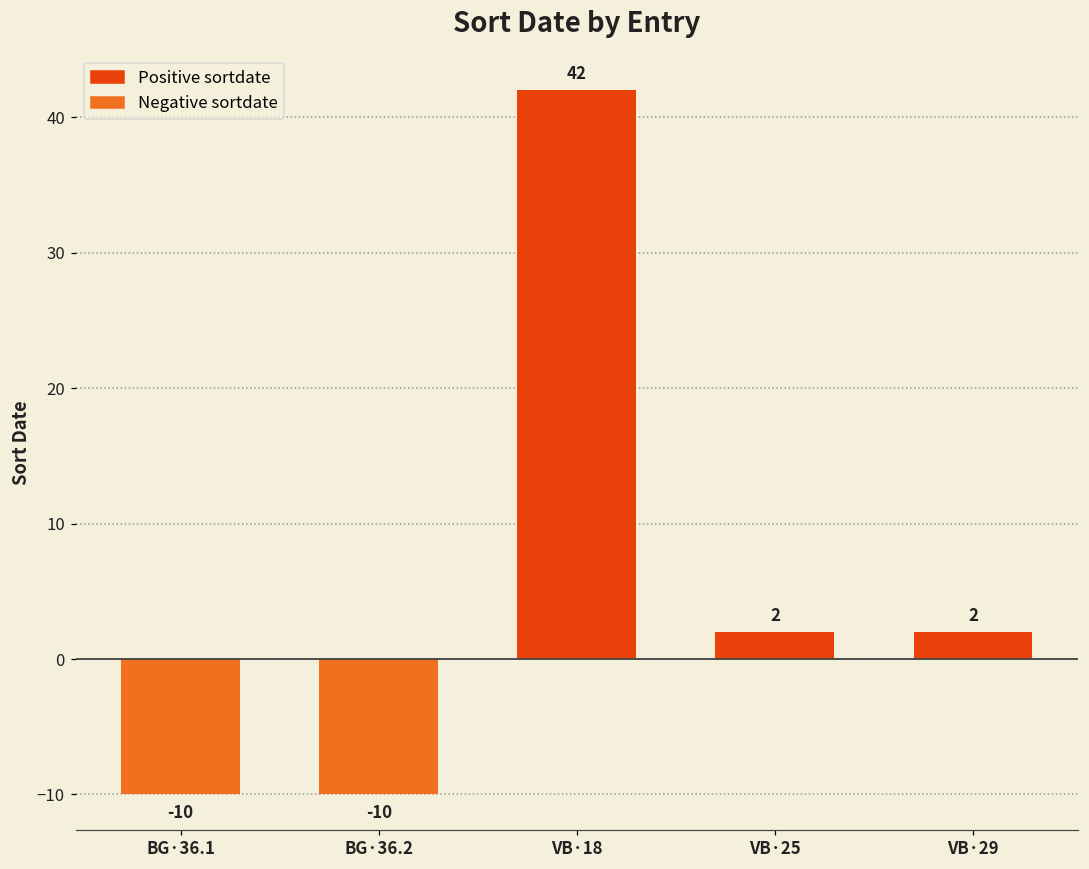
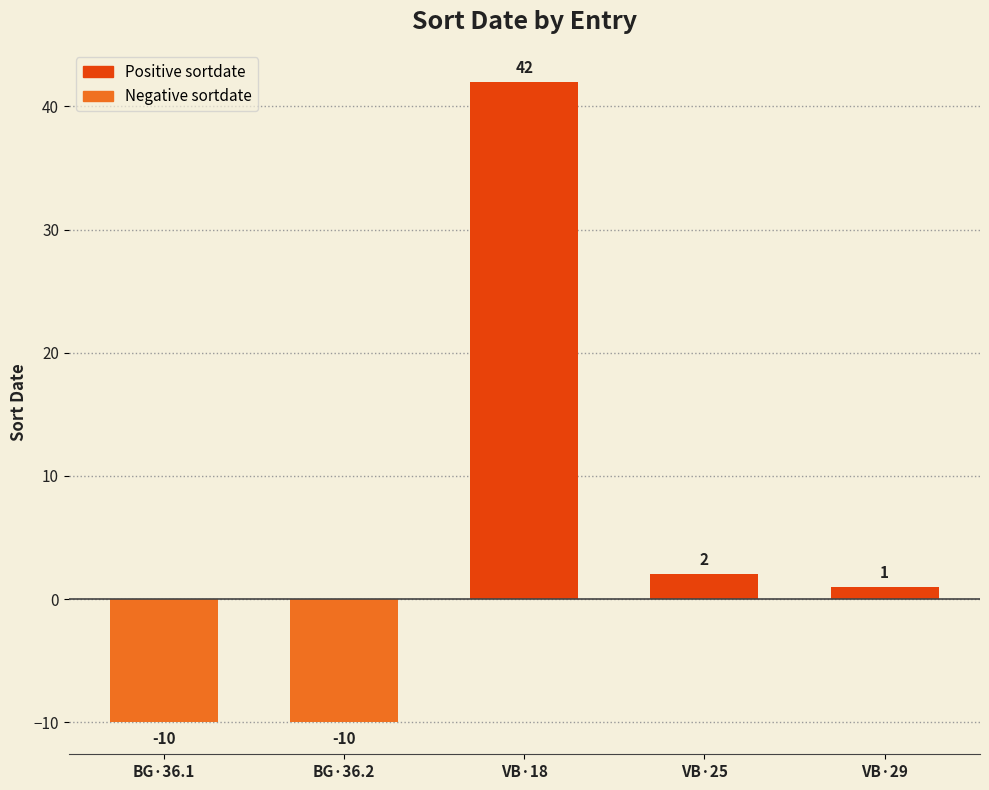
VB·29: 2 -> 1
